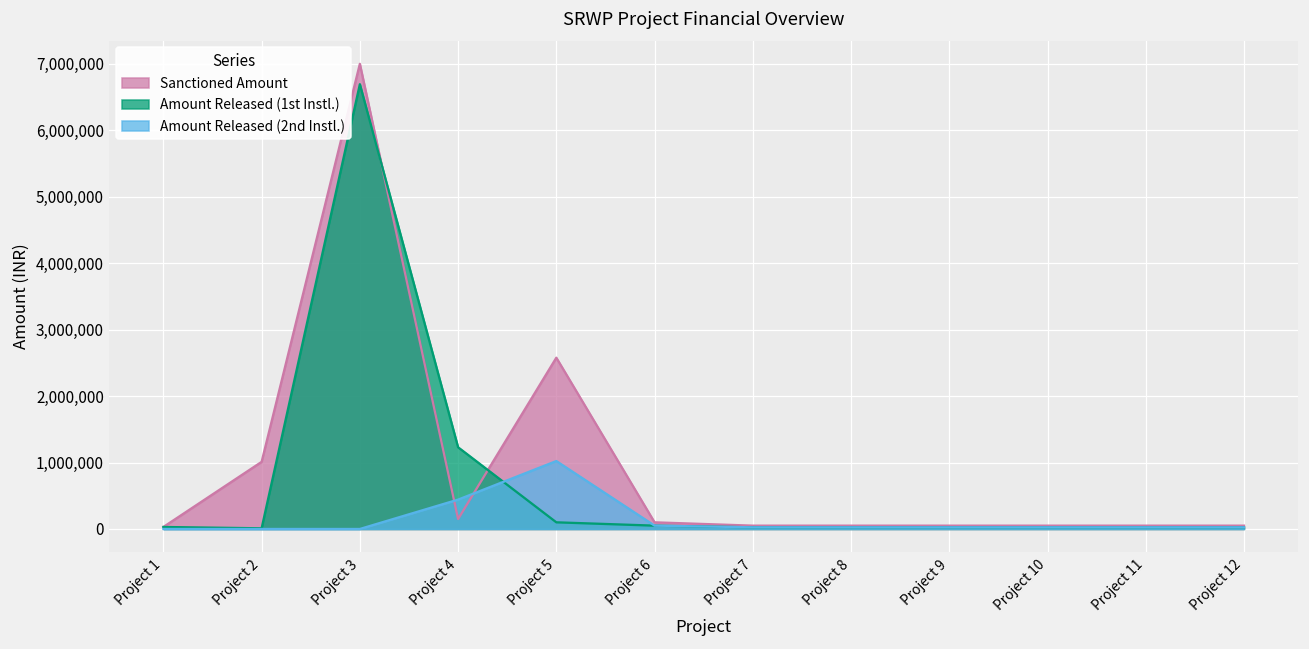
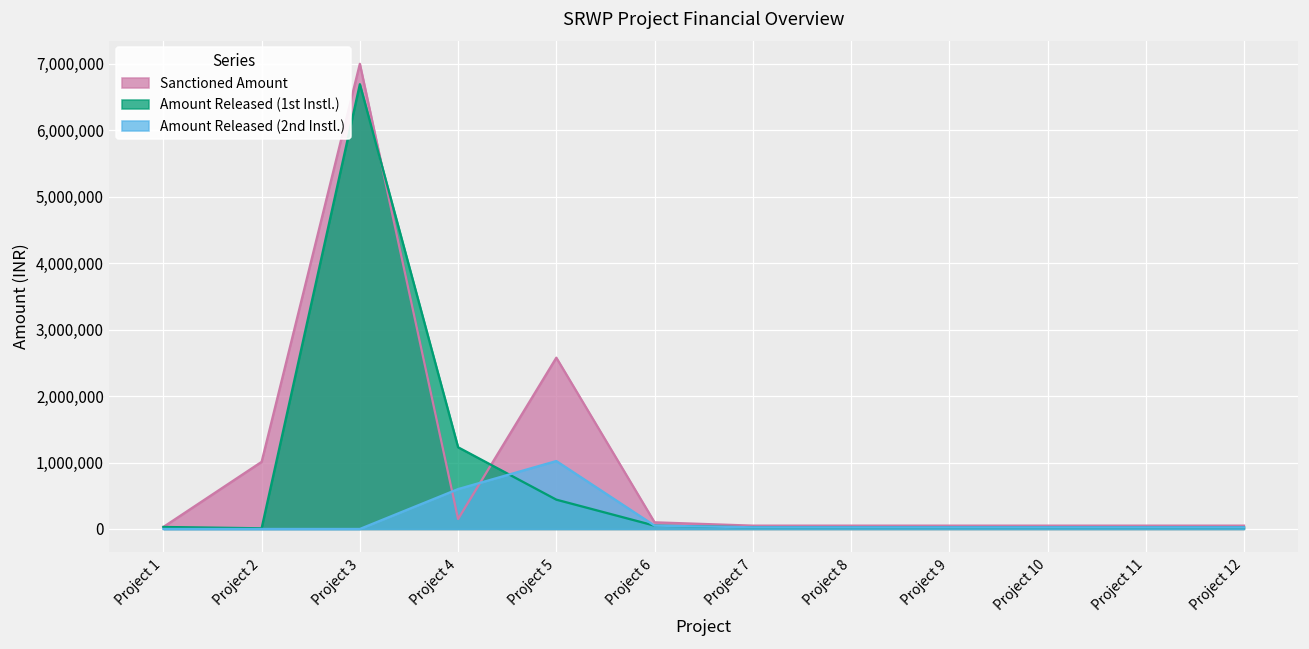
Amount Released (2nd Instl.), Project 4: 400,000 -> 600,000
Amount Released (1st Instl.), Project 5: 100,000 -> 400,000
